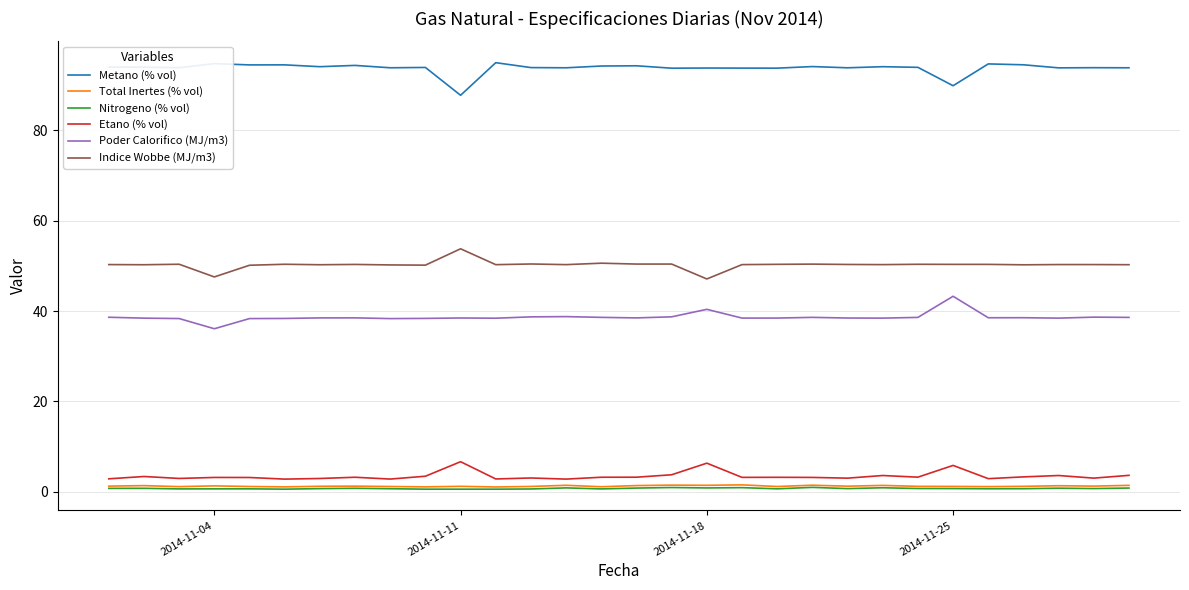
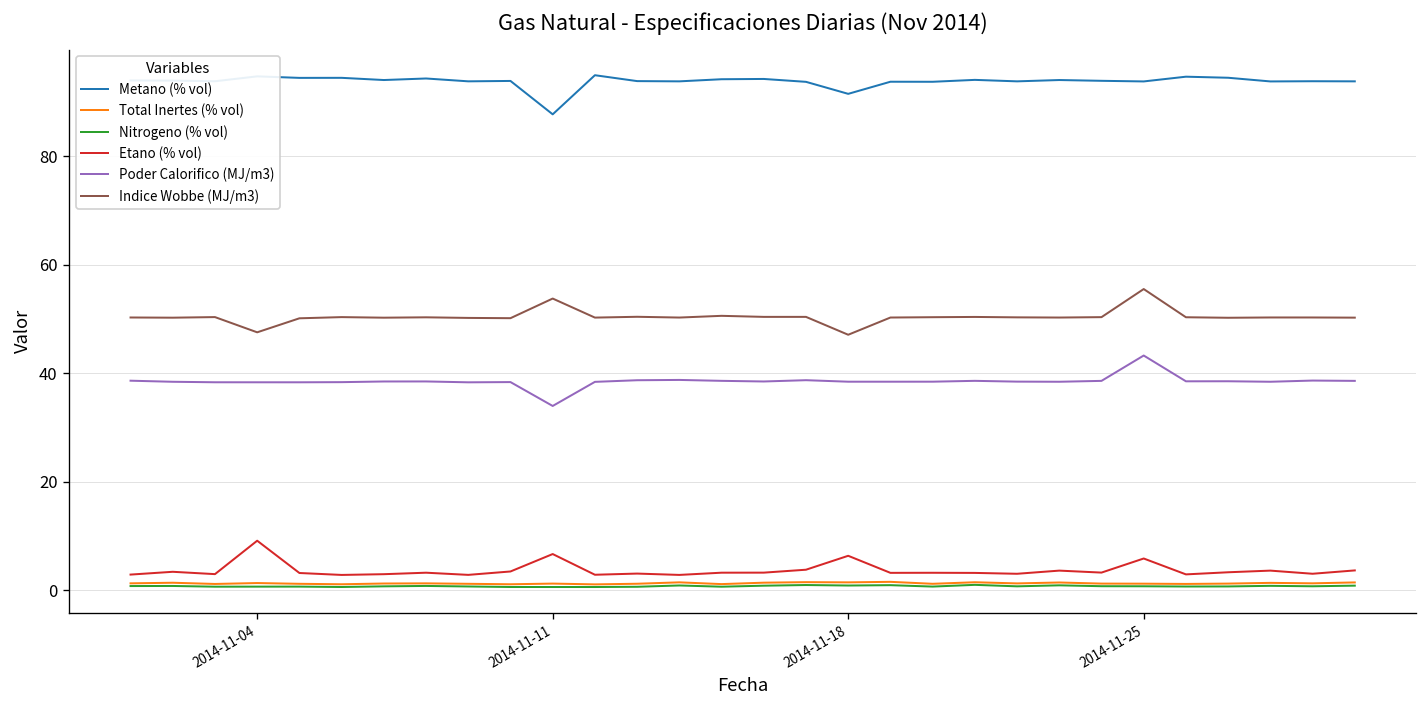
Etano (% vol), 2014-11-04: 3 -> 9
Poder Calorifico (MJ/m3), 2014-11-04: 36 -> 38
Poder Calorifico (MJ/m3), 2014-11-11: 38 -> 34
Metano (% vol), 2014-11-18: 94 -> 92
Poder Calorifico (MJ/m3), 2014-11-18: 40 -> 38
Metano (% vol), 2014-11-25: 90 -> 94
Indice Wobbe (MJ/m3), 2014-11-25: 50 -> 56
